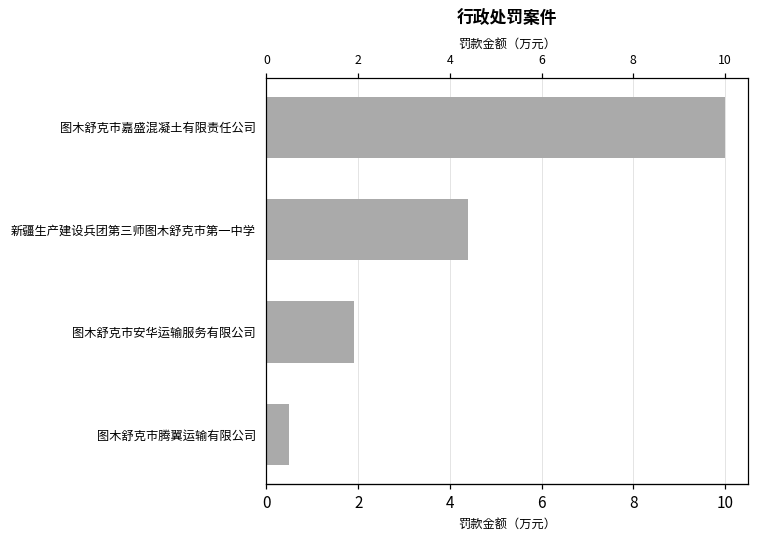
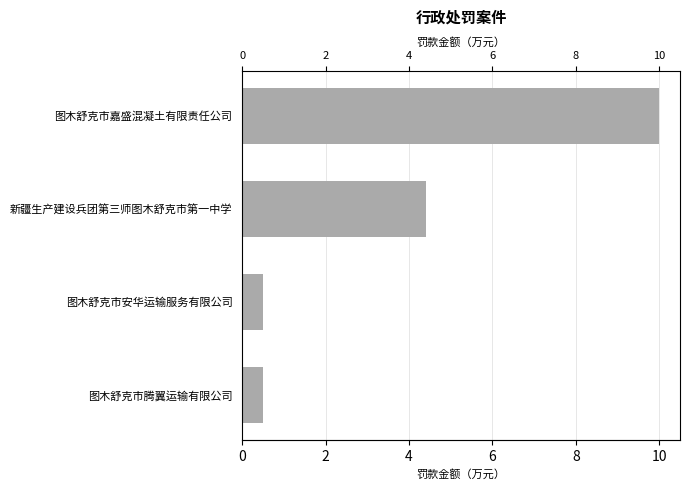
图木舒克市安华运输服务有限公司: 1.9 -> 0.5
